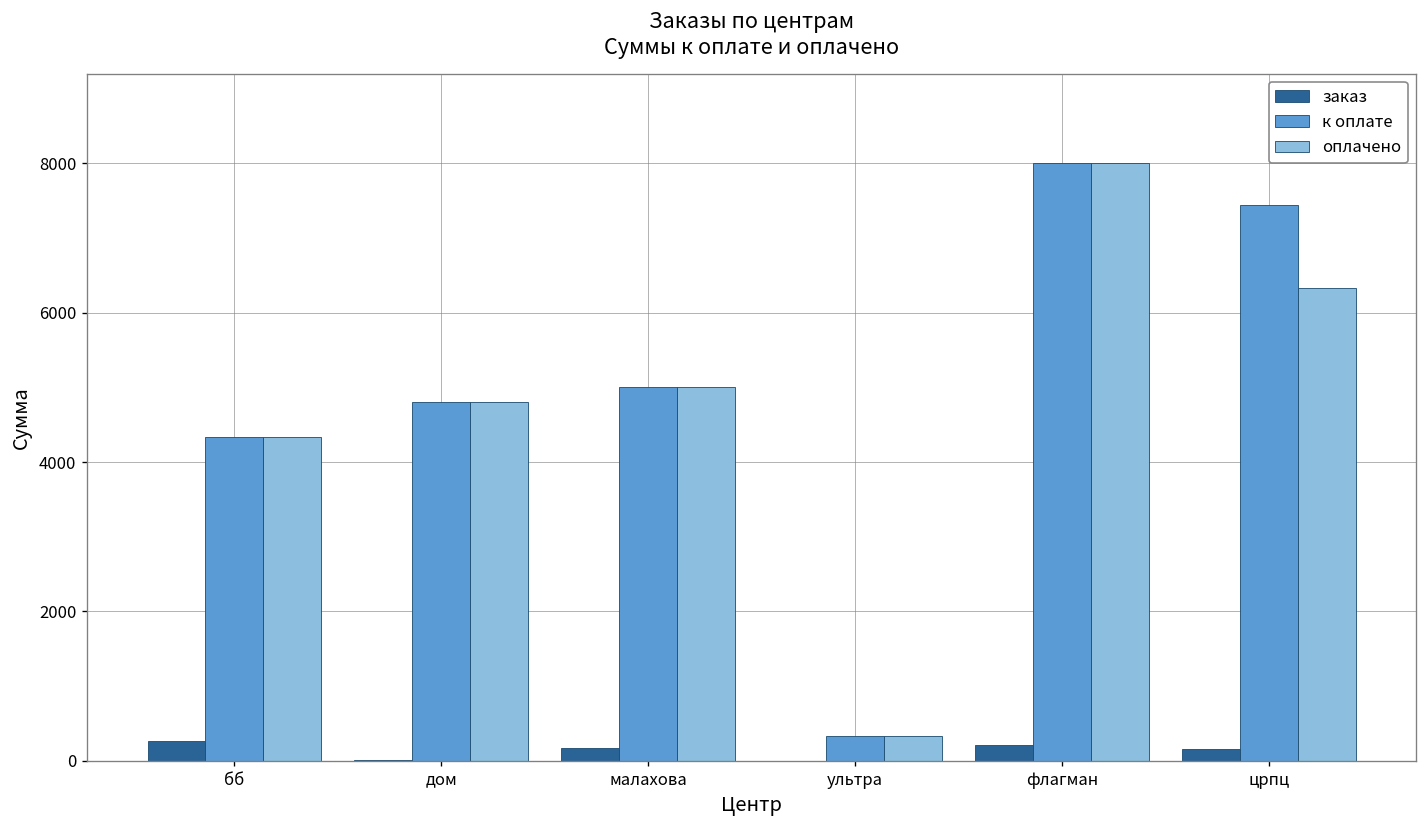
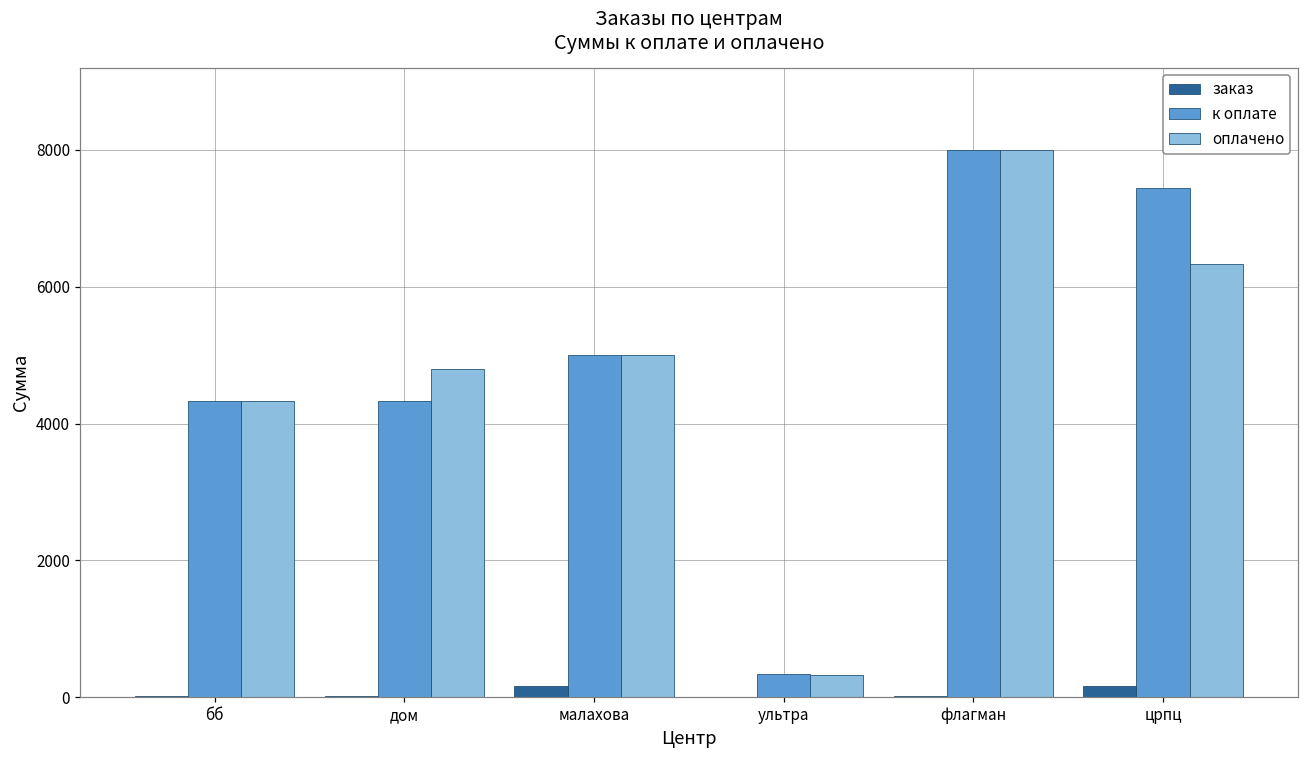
заказ, бб: 300 -> 0
к оплате, дом: 4800 -> 4300
заказ, флагман: 200 -> 0
